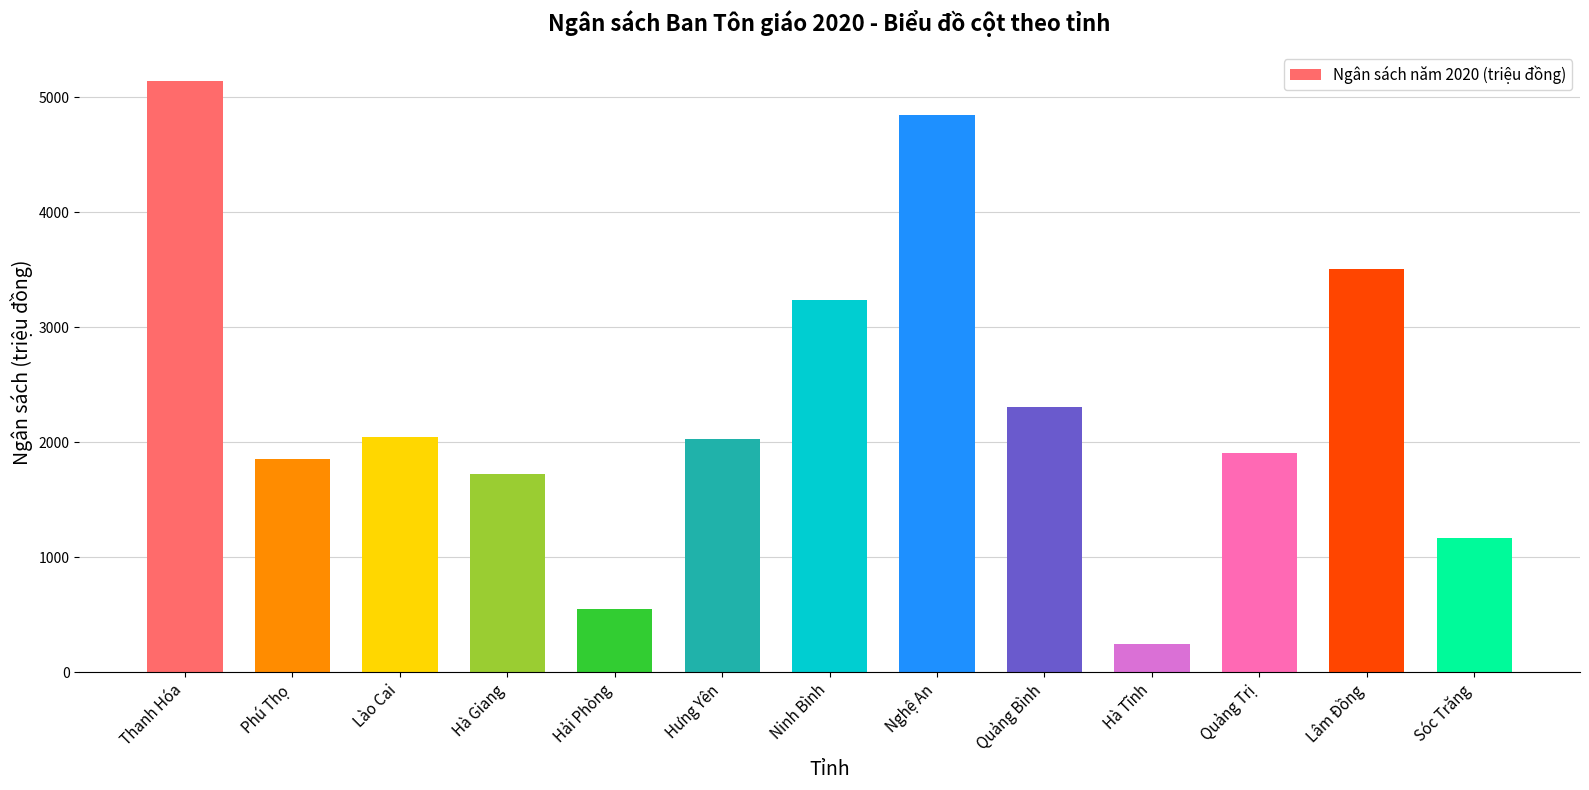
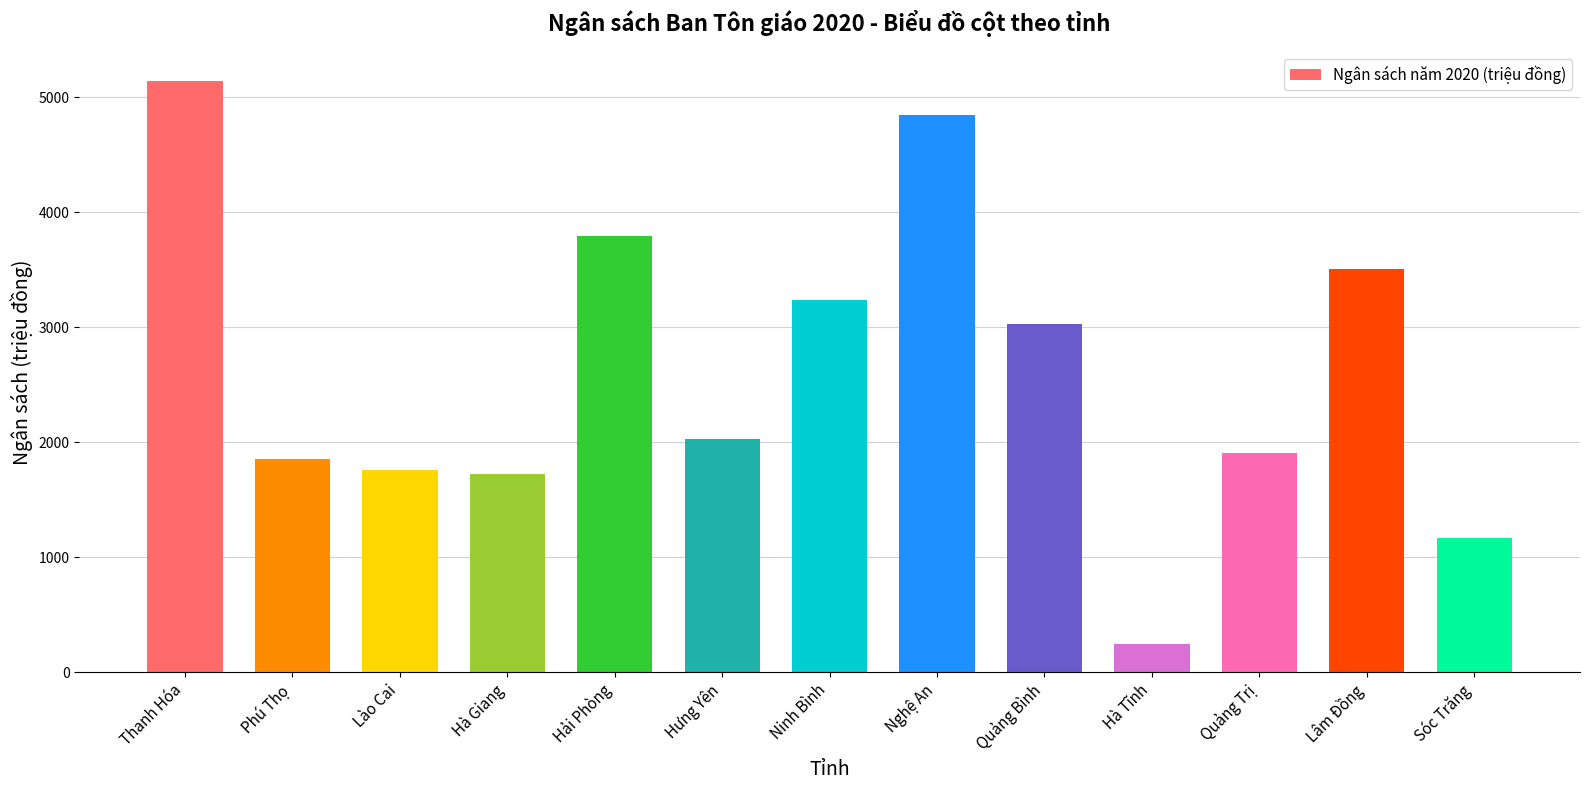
Lào Cai: 2040 -> 1760
Hải Phòng: 550 -> 3790
Quảng Bình: 2310 -> 3030
